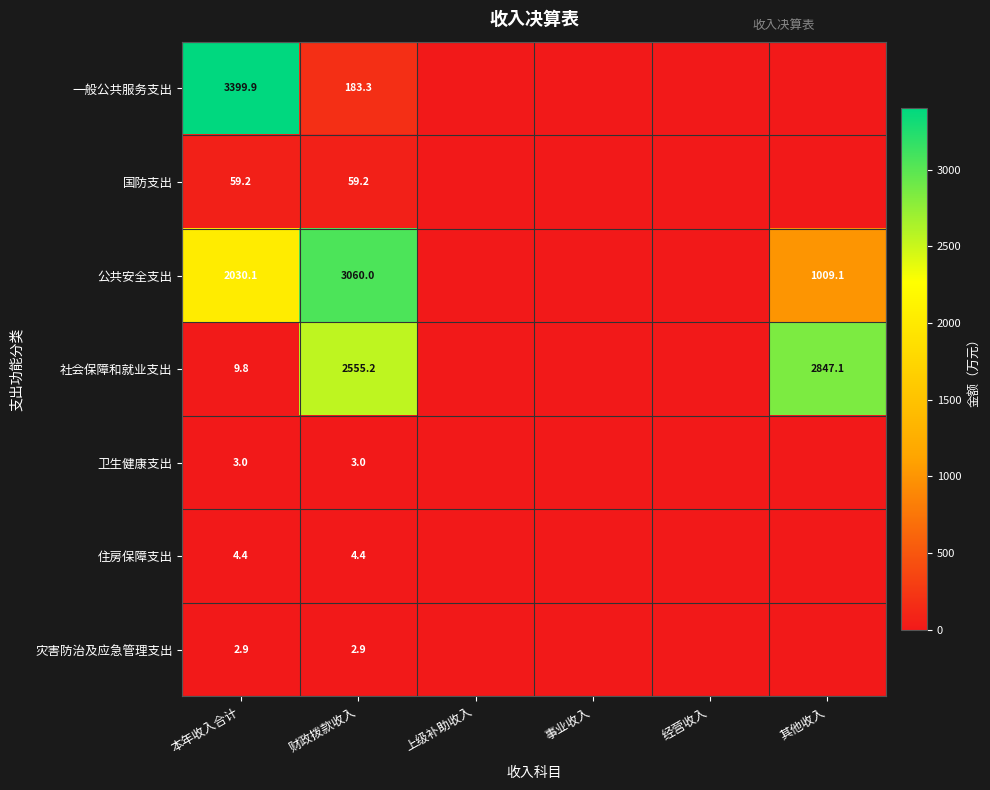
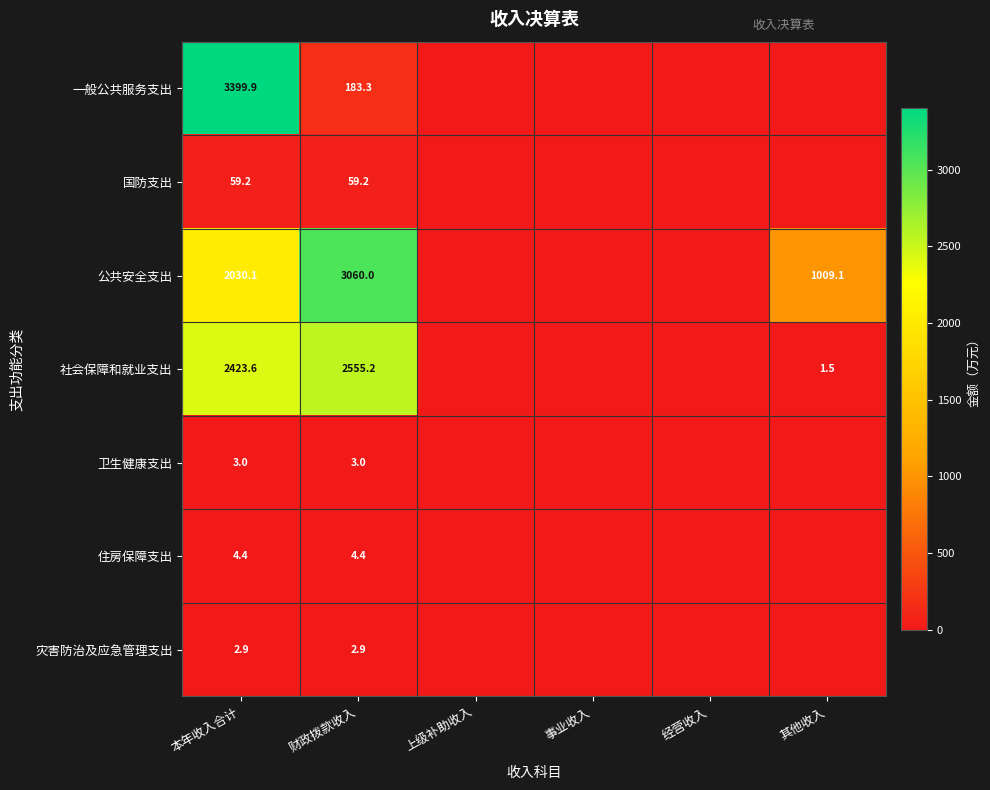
社会保障和就业支出, 本年收入合计: 9.8 -> 2423.6
社会保障和就业支出, 其他收入: 2847.1 -> 1.5
